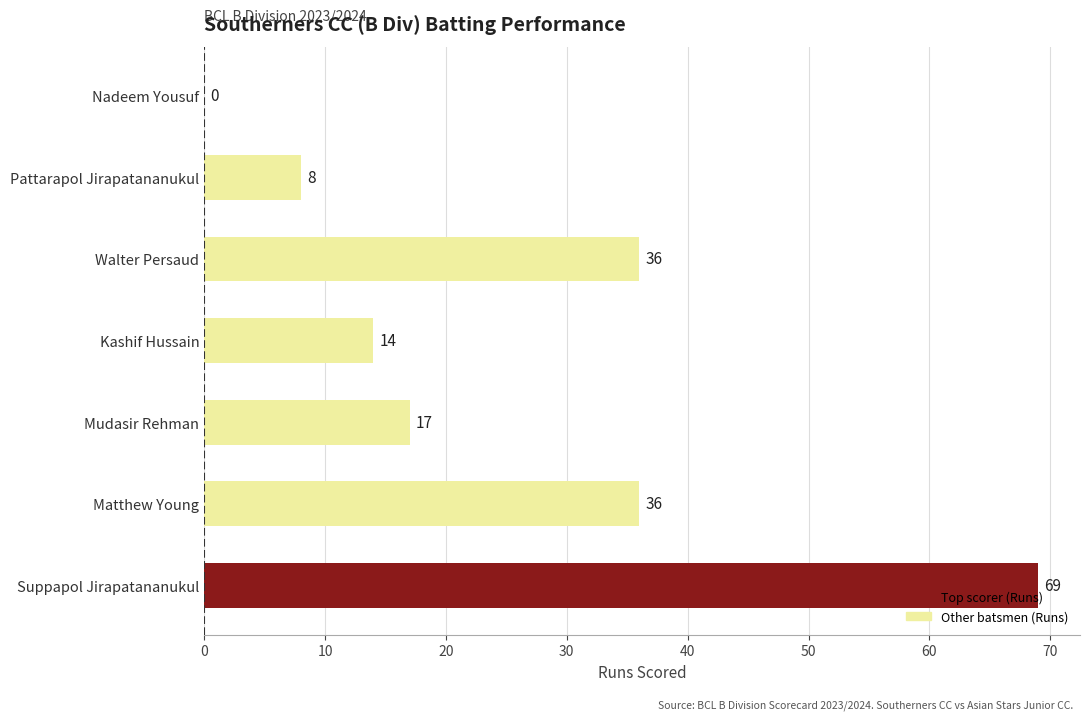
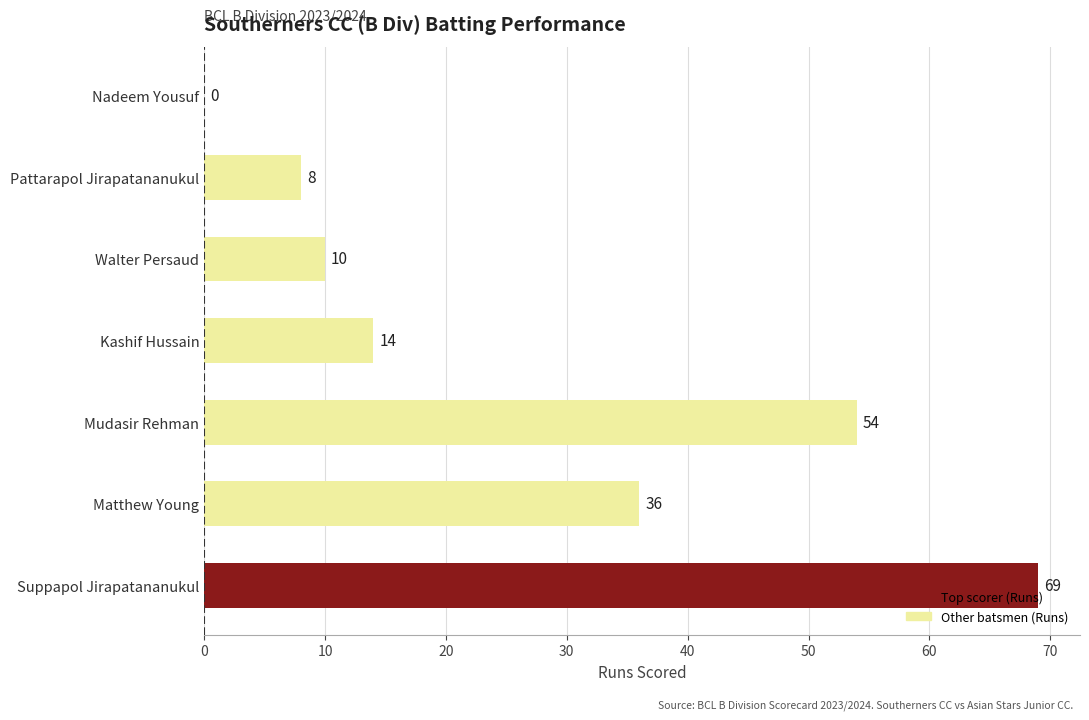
Walter Persaud: 36 -> 10
Mudasir Rehman: 17 -> 54
